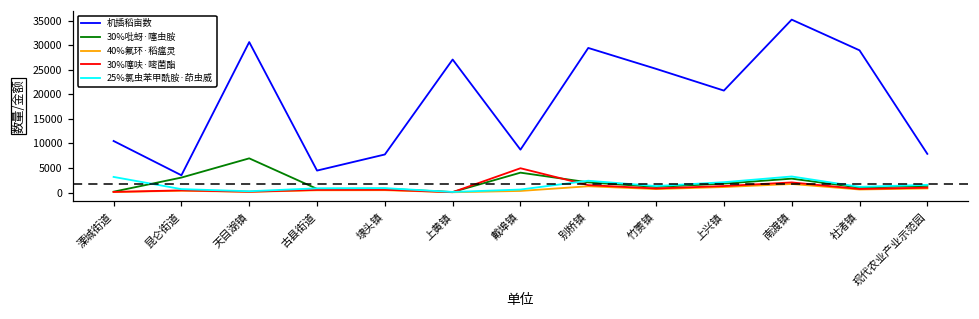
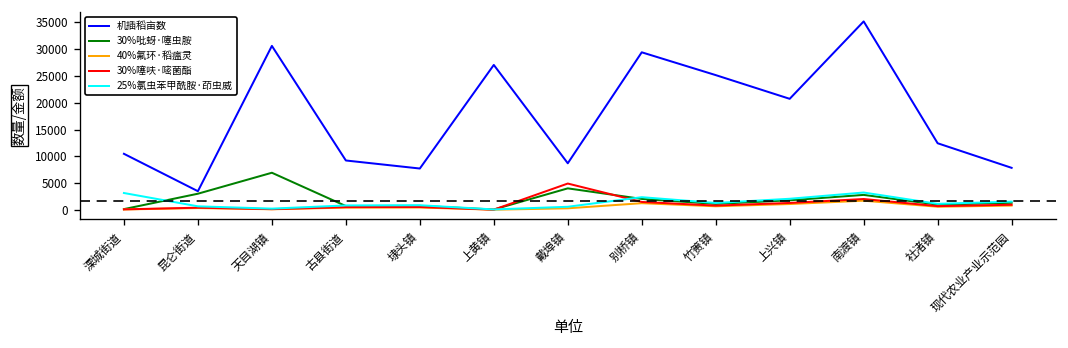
机插稻亩数, 古县街道: 4000 -> 9000
机插稻亩数, 社渚镇: 29000 -> 12000
